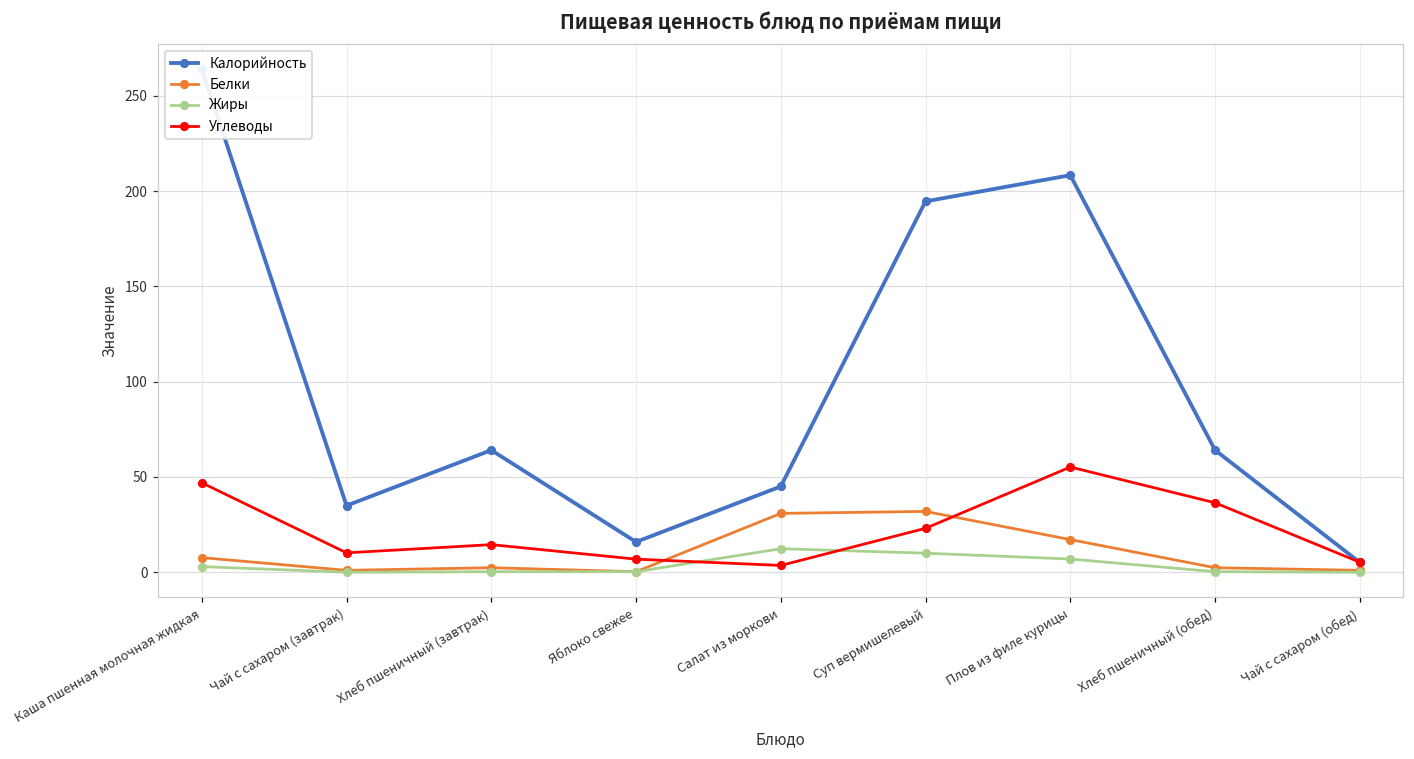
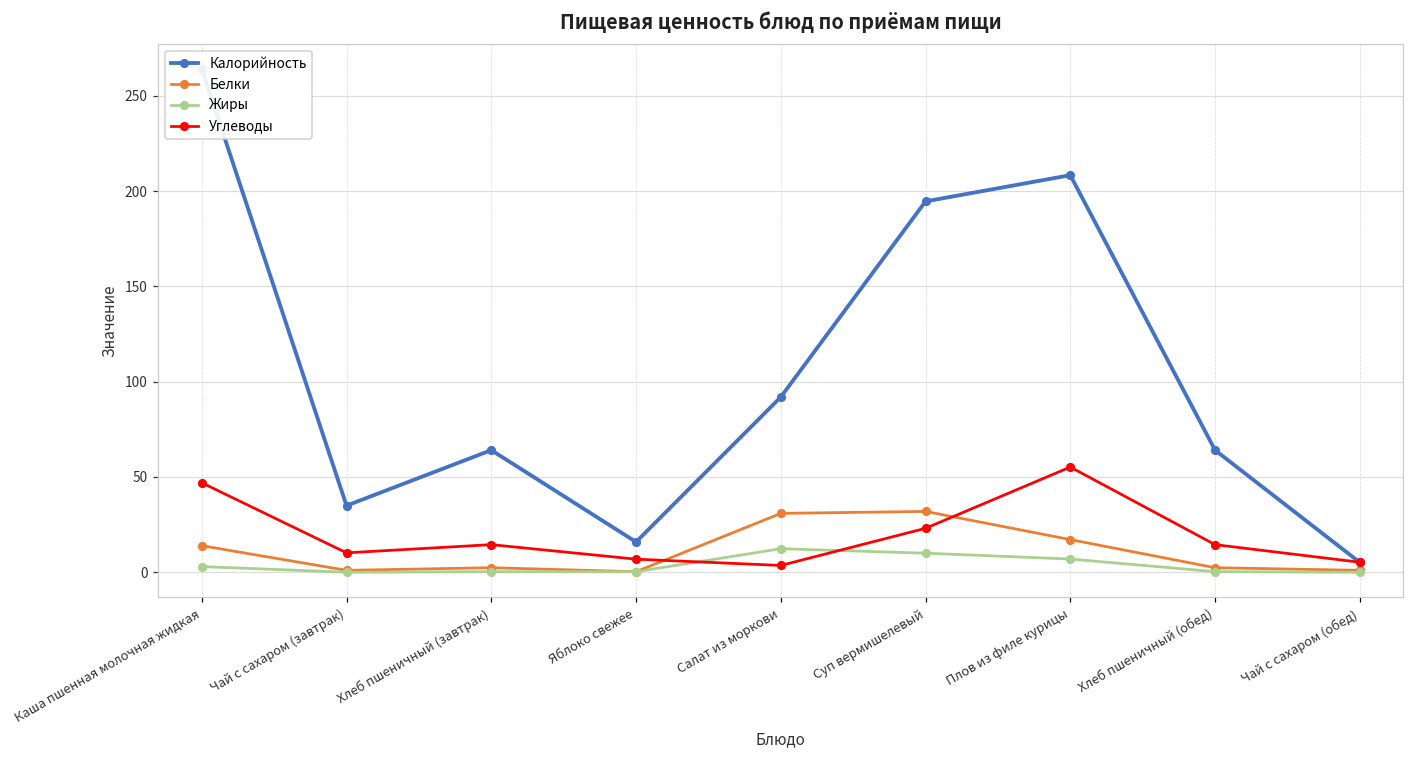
Белки, Каша пшенная молочная жидкая: 8 -> 14
Калорийность, Салат из моркови: 45 -> 92
Углеводы, Хлеб пшеничный (обед): 36 -> 14
